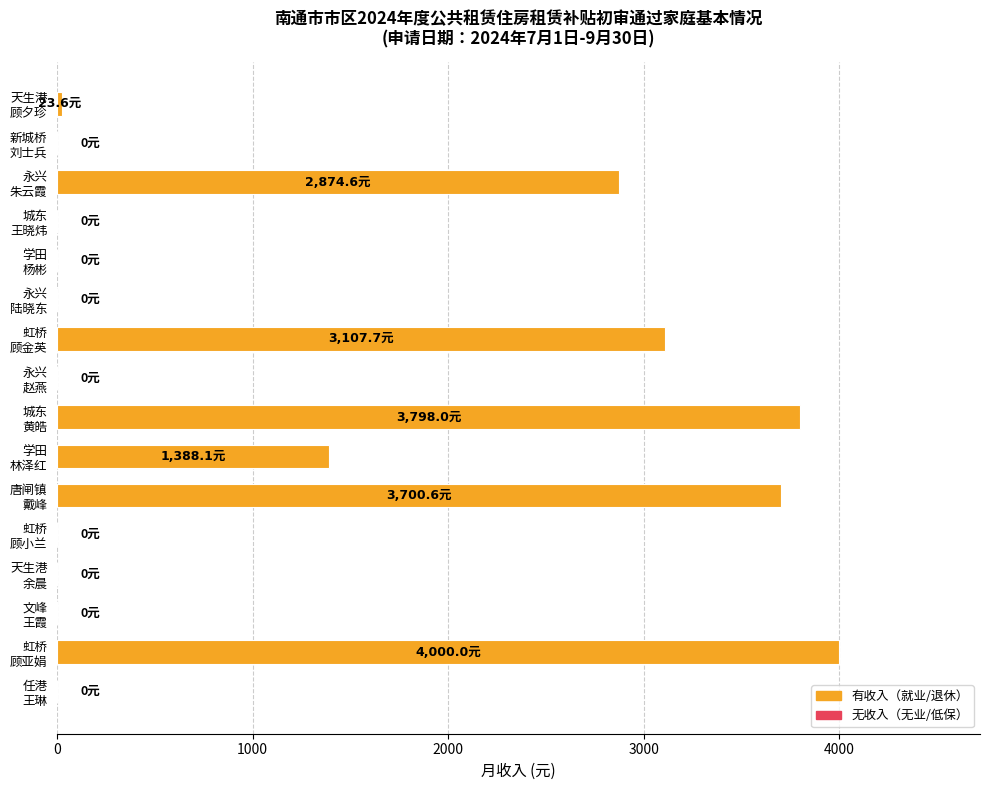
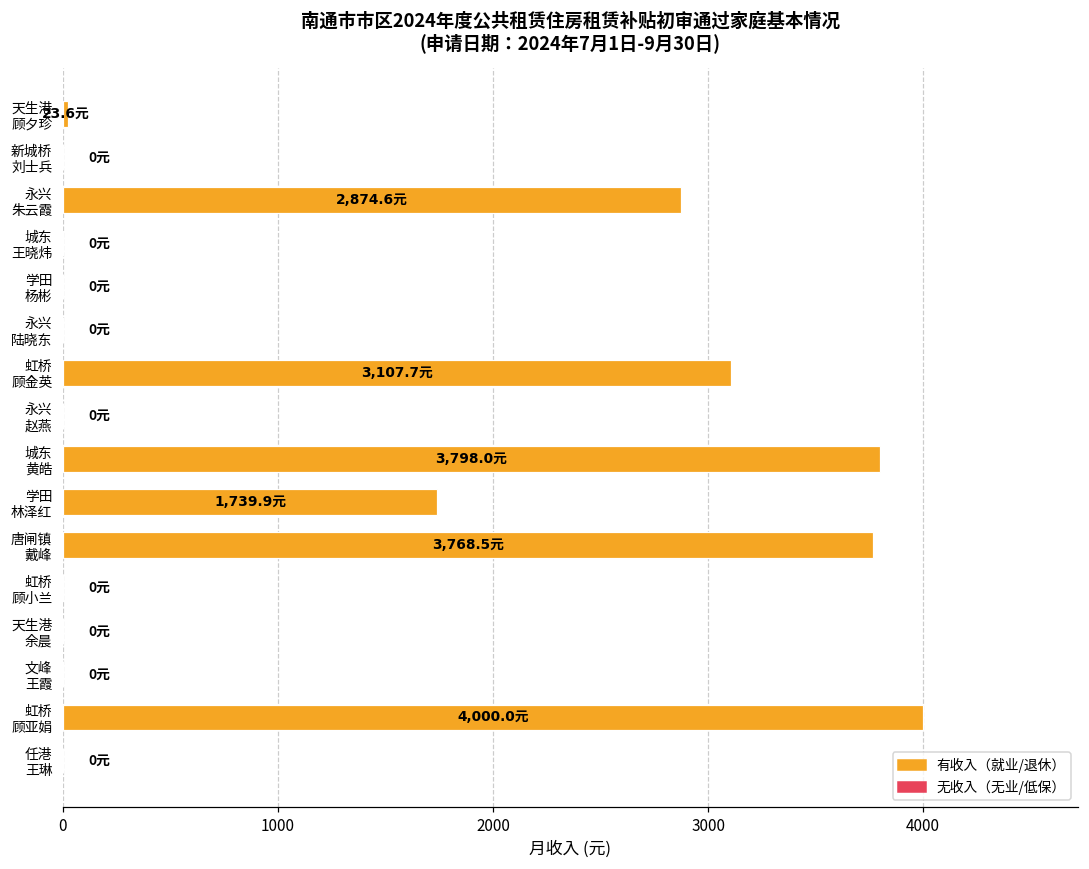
学田 林泽红: 1,388.1元 -> 1,739.9元
唐闸镇 戴峰: 3,700.6元 -> 3,768.5元
